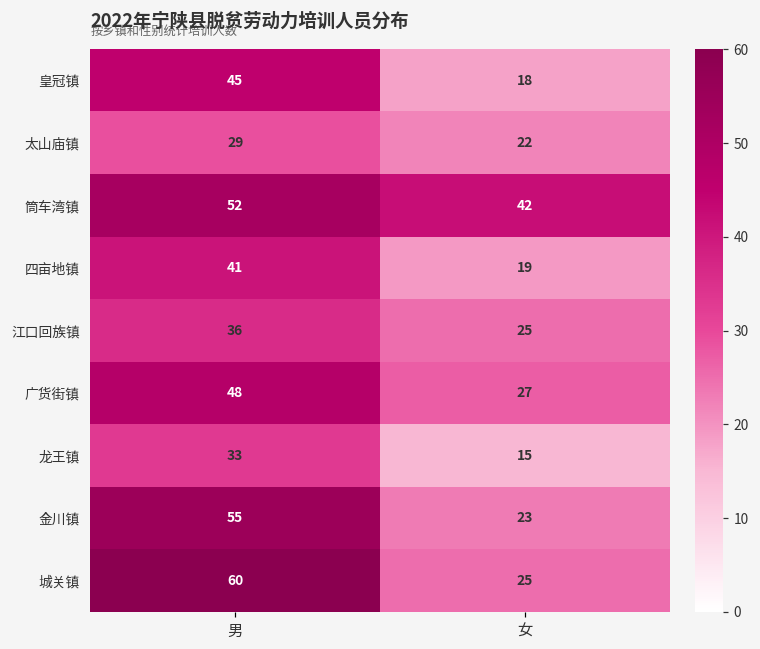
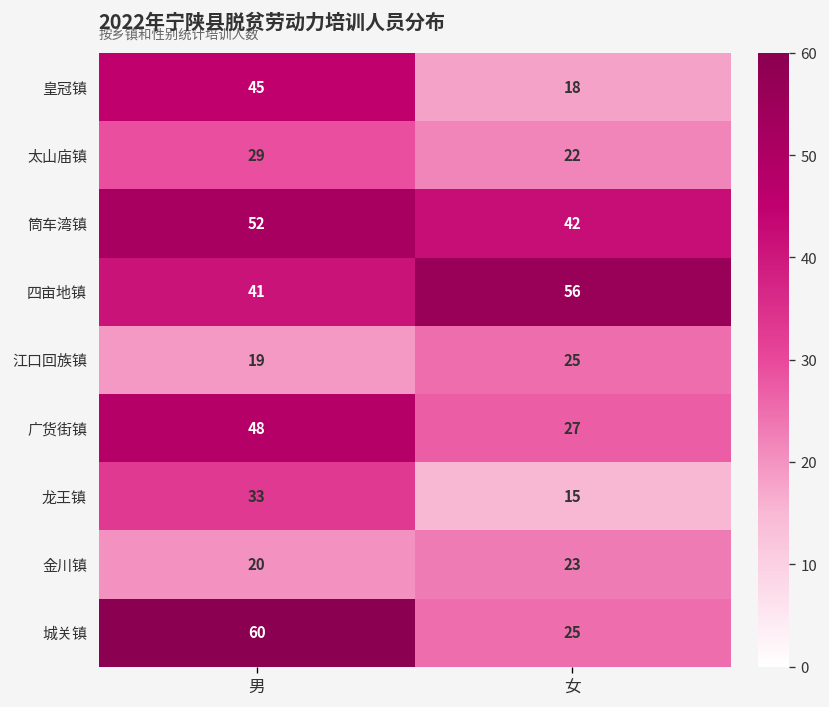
四亩地镇, 女: 19 -> 56
江口回族镇, 男: 36 -> 19
金川镇, 男: 55 -> 20
